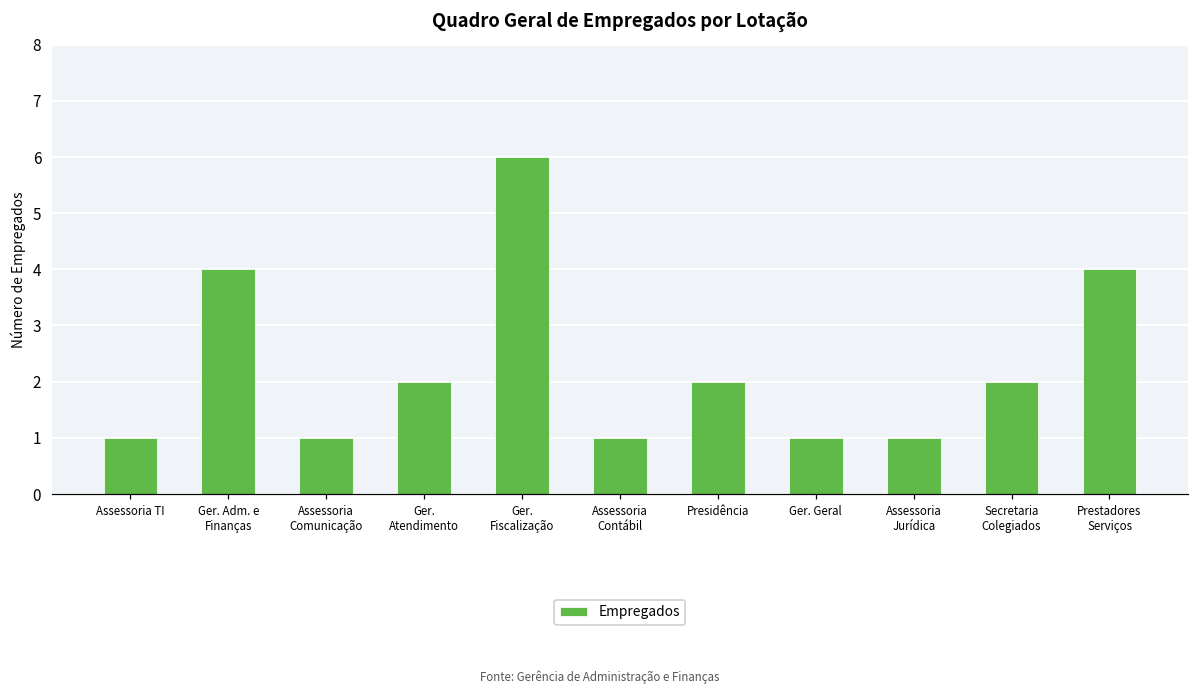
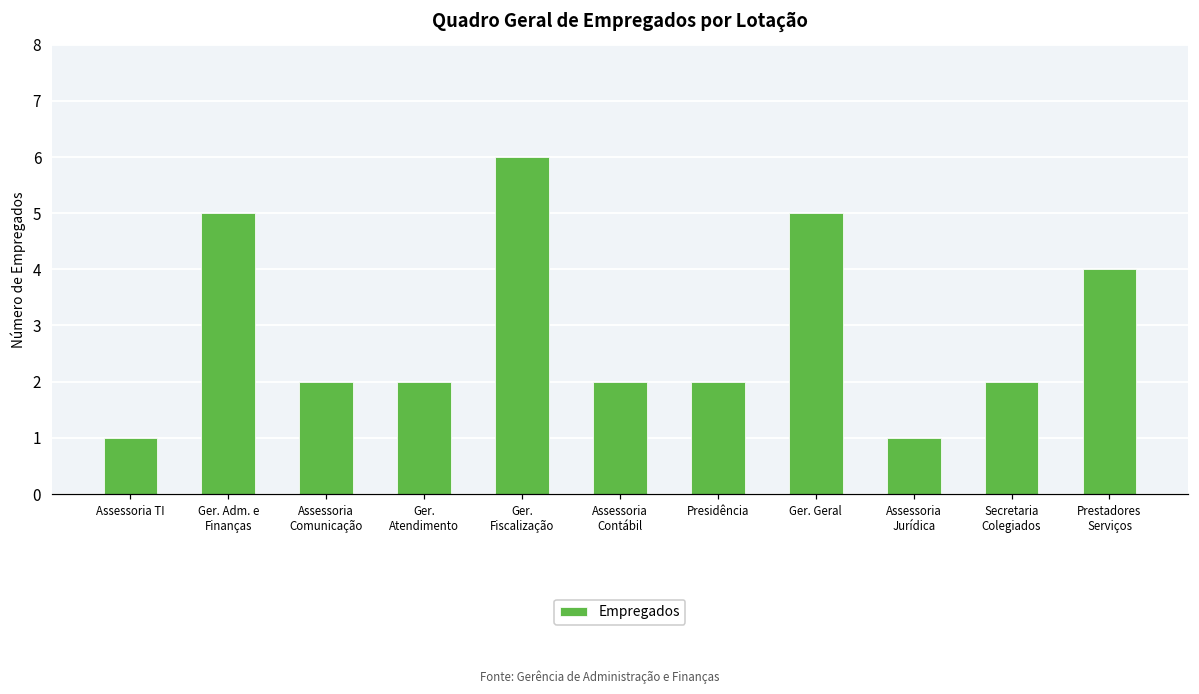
Ger. Adm. e Finanças: 4 -> 5
Assessoria Comunicação: 1 -> 2
Assessoria Contábil: 1 -> 2
Ger. Geral: 1 -> 5
